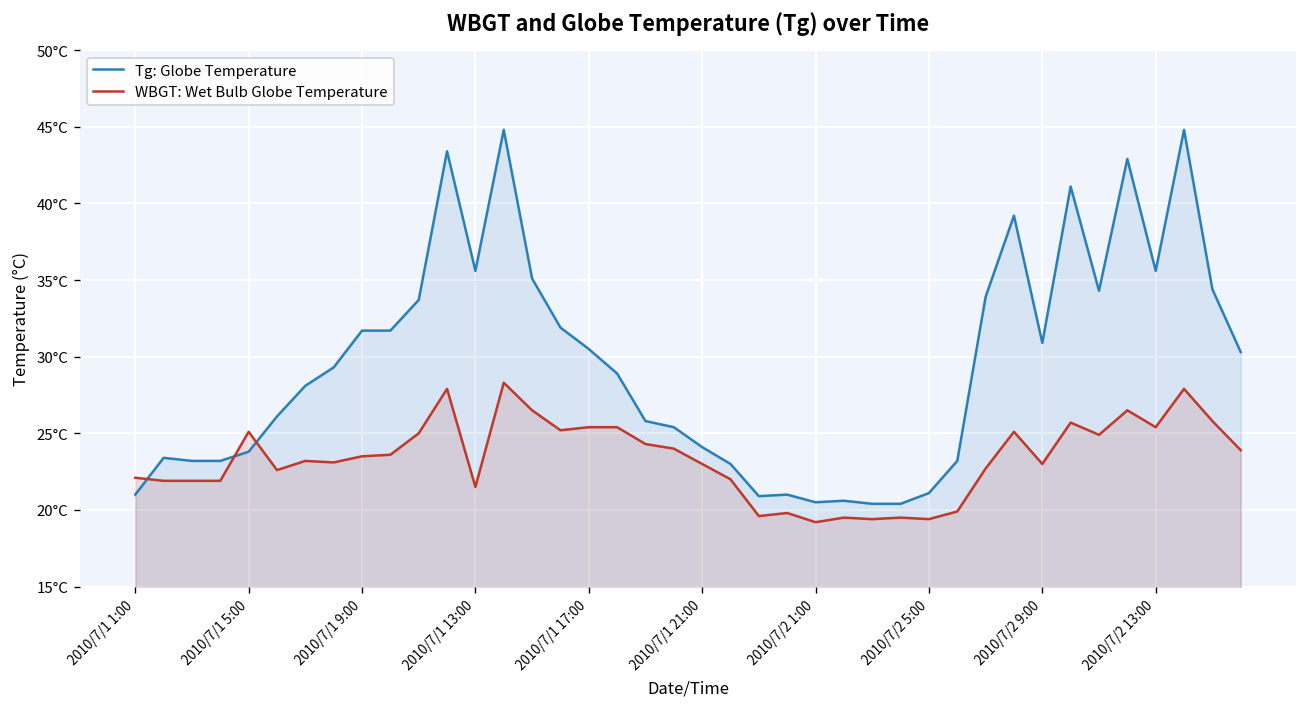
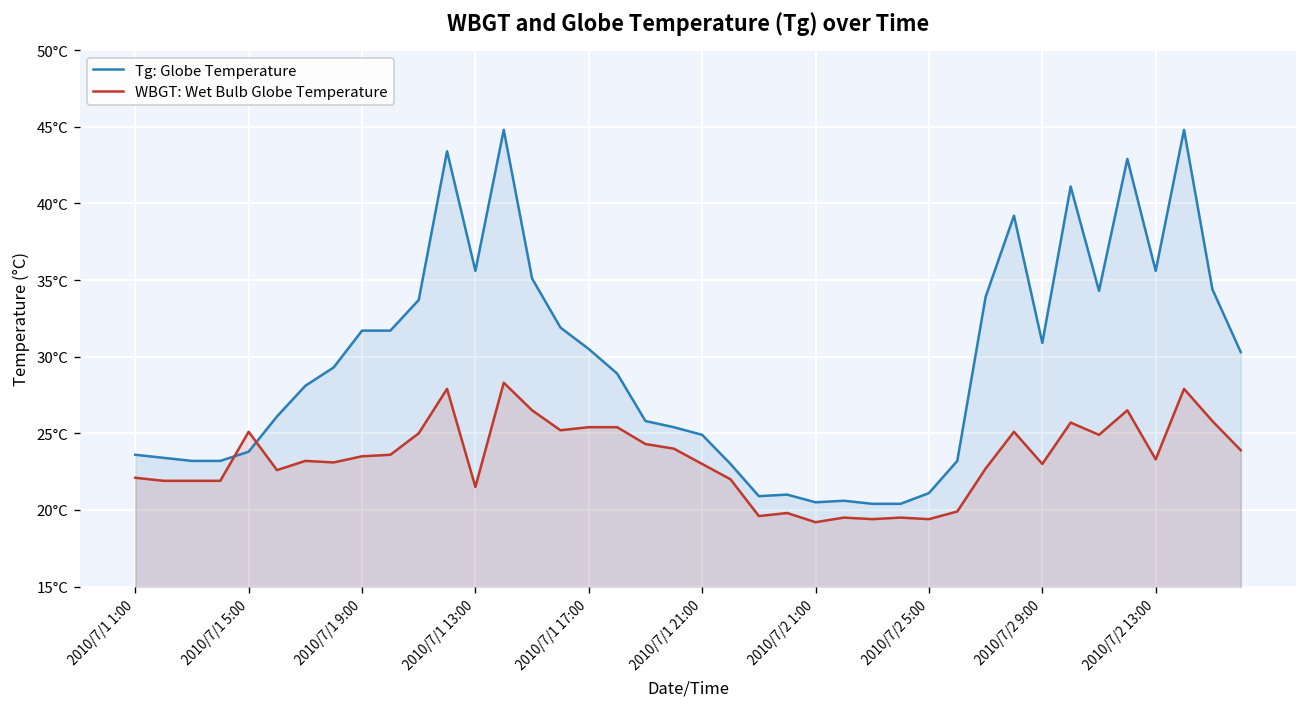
Tg: Globe Temperature, 2010/7/1 1:00: 21.0°C -> 23.6°C
Tg: Globe Temperature, 2010/7/1 21:00: 24.1°C -> 24.9°C
WBGT: Wet Bulb Globe Temperature, 2010/7/2 13:00: 25.4°C -> 23.3°C
